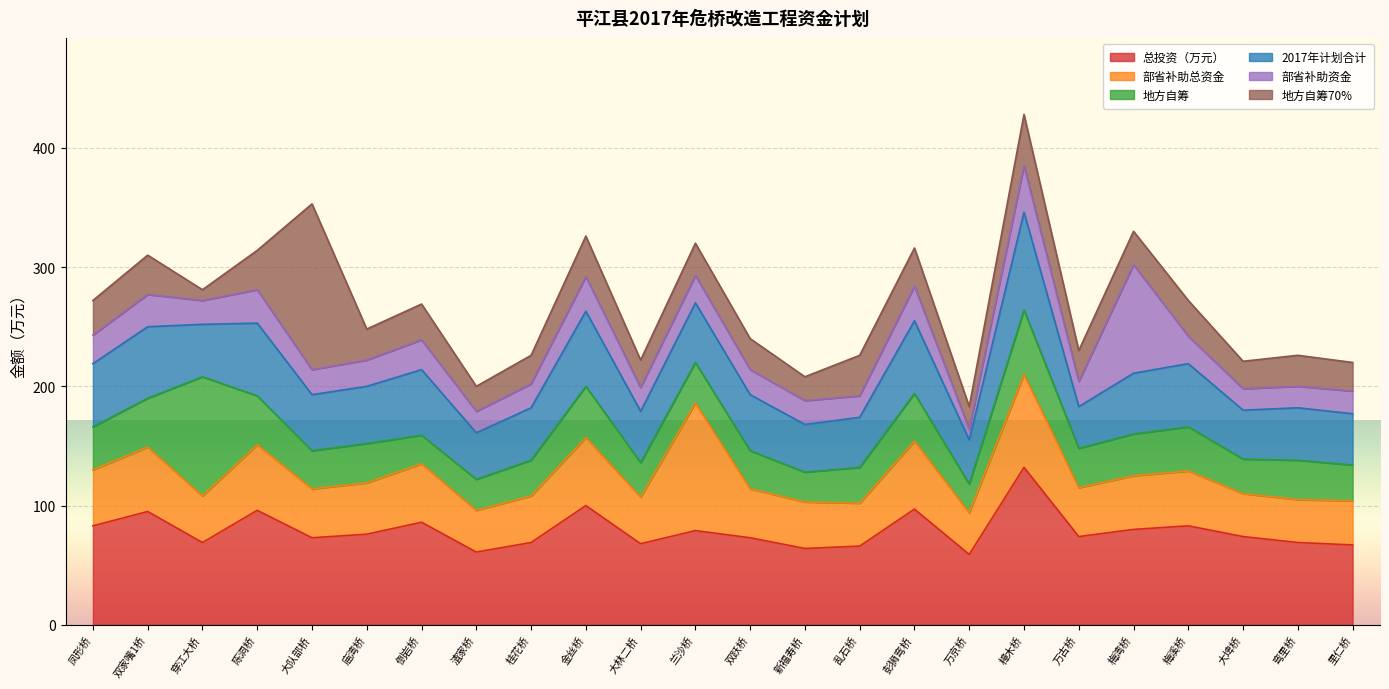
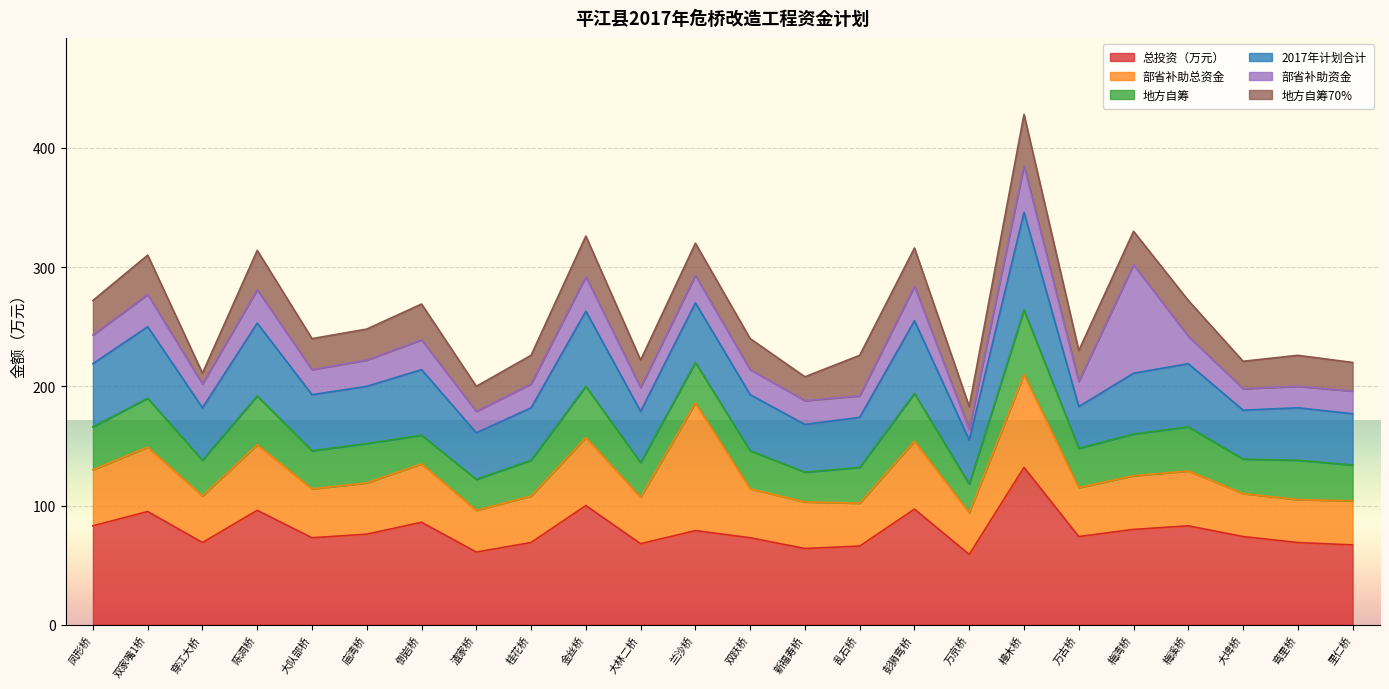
地方自筹, 穿江大桥: 100 -> 30
地方自筹70%, 大队部桥: 139 -> 26
